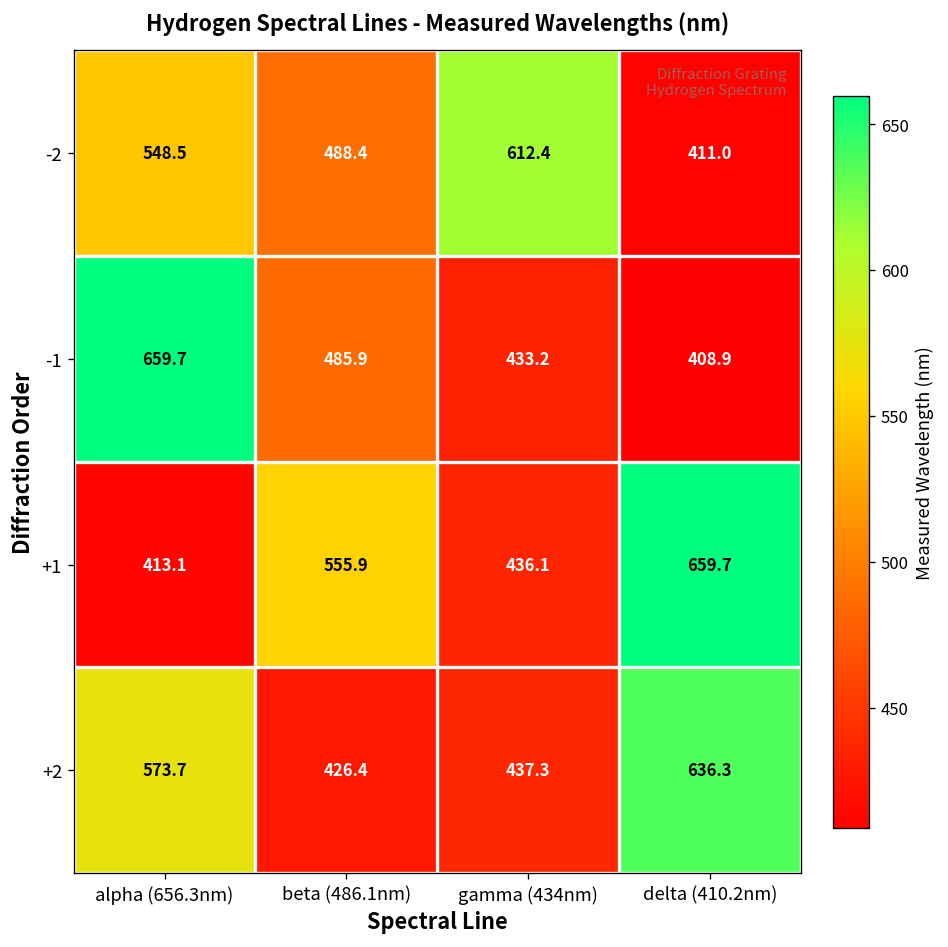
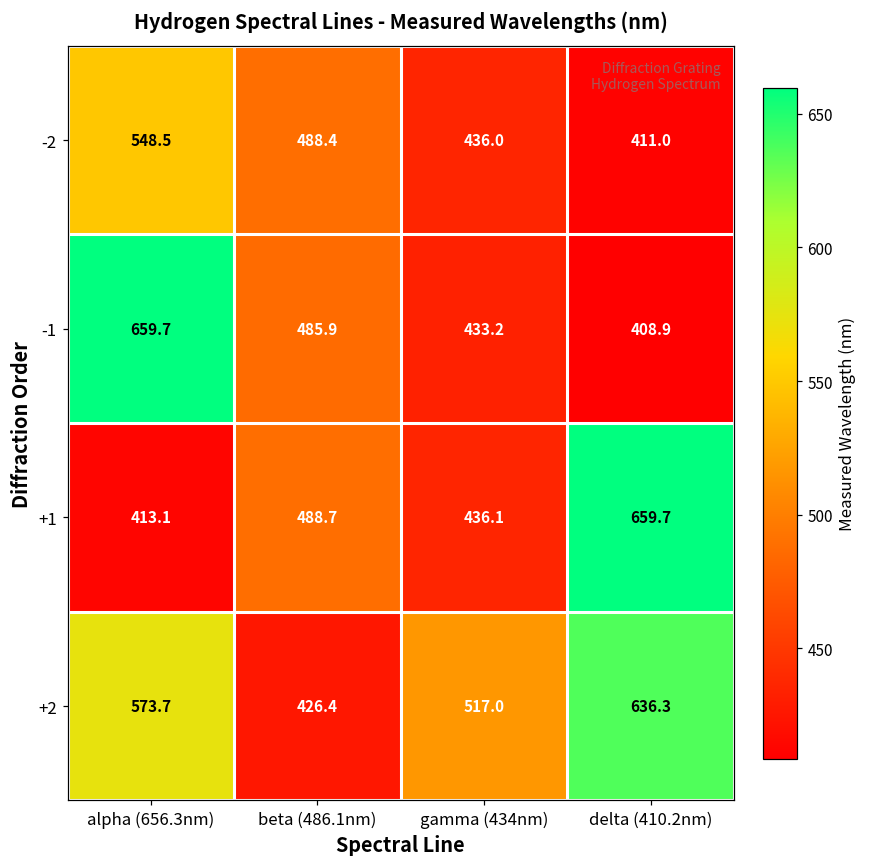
-2, gamma (434nm): 612.4 -> 436.0
+1, beta (486.1nm): 555.9 -> 488.7
+2, gamma (434nm): 437.3 -> 517.0
